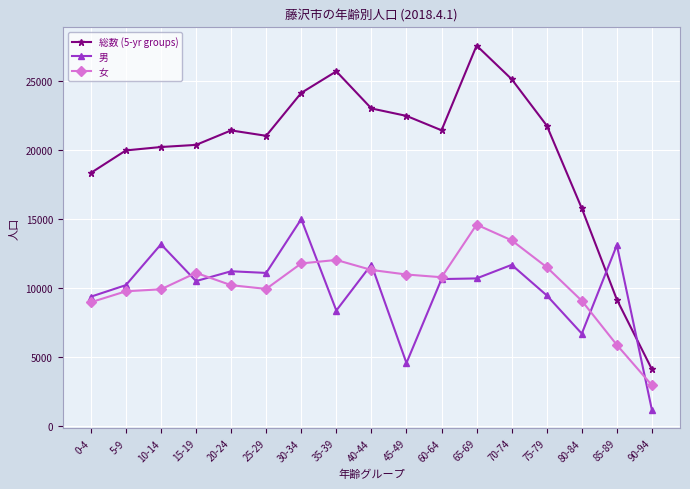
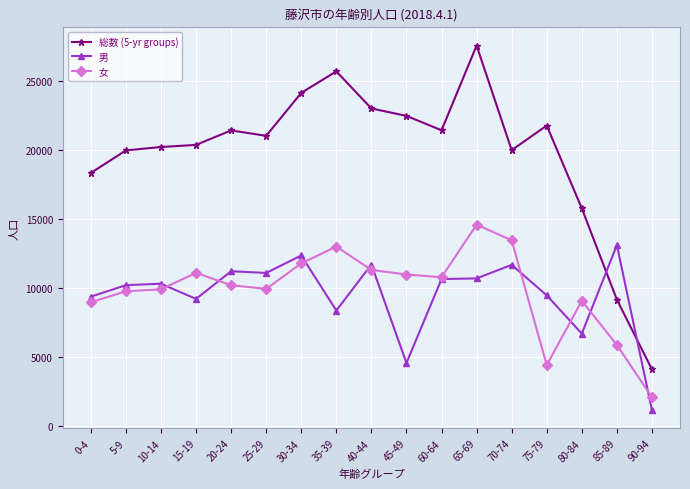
男, 10-14: 13200 -> 10300
男, 15-19: 10500 -> 9200
男, 30-34: 15000 -> 12400
女, 35-39: 12000 -> 13000
総数 (5-yr groups), 70-74: 25100 -> 20000
女, 75-79: 11500 -> 4400
女, 90-94: 3000 -> 2100
